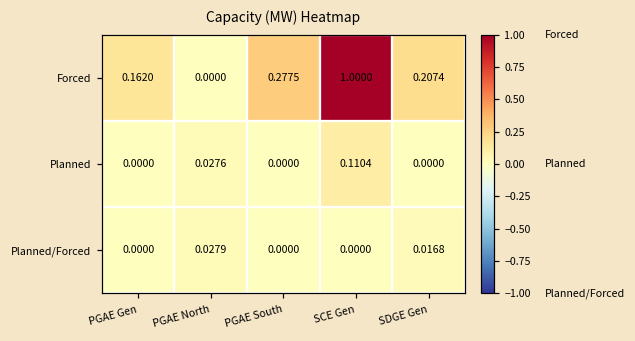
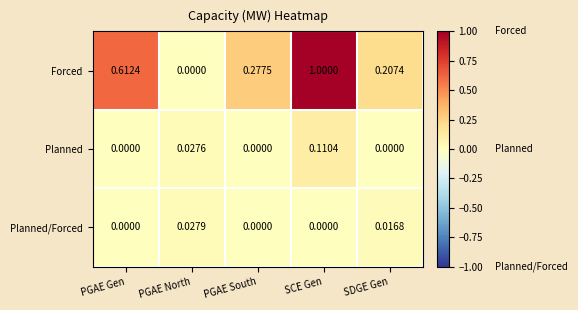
Forced, PGAE Gen: 0.1620 -> 0.6124
